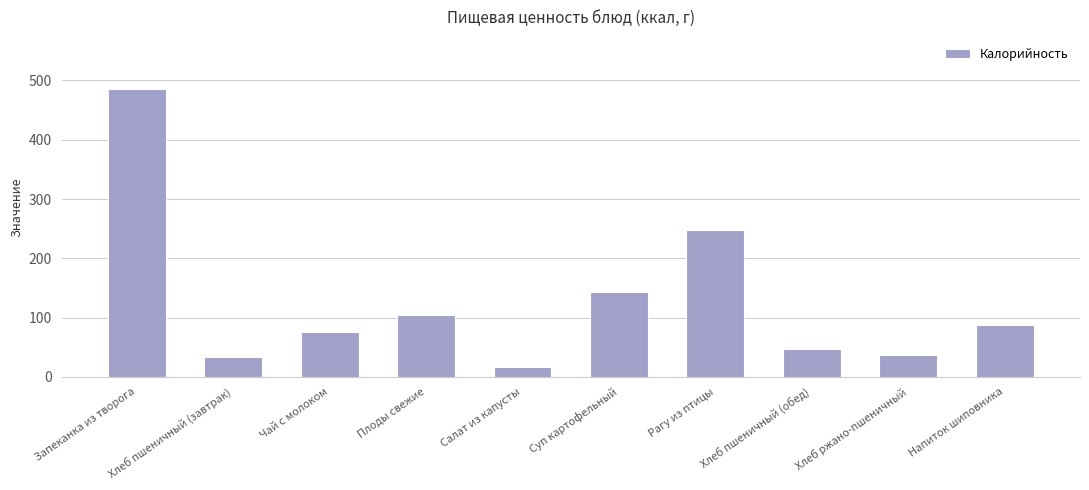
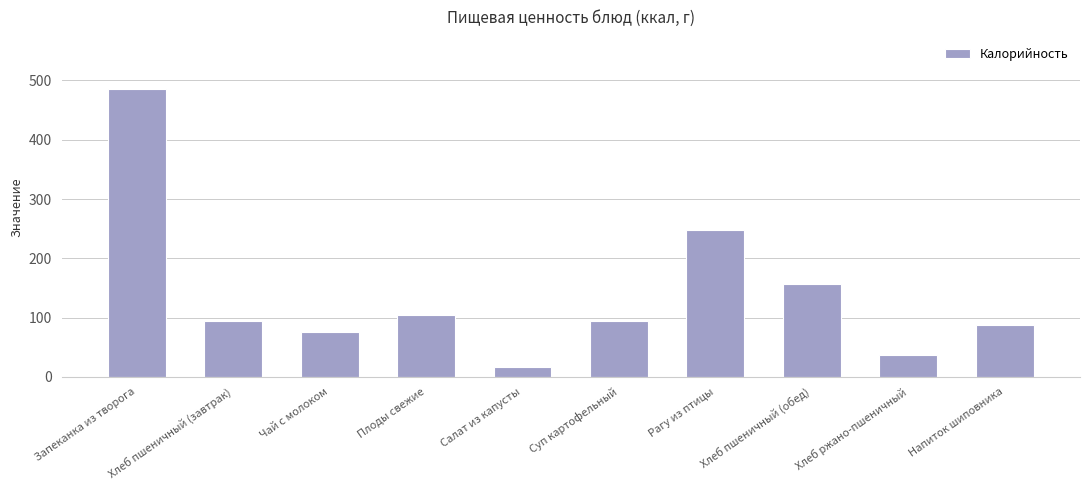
Хлеб пшеничный (завтрак): 30 -> 90
Суп картофельный: 140 -> 90
Хлеб пшеничный (обед): 50 -> 160
